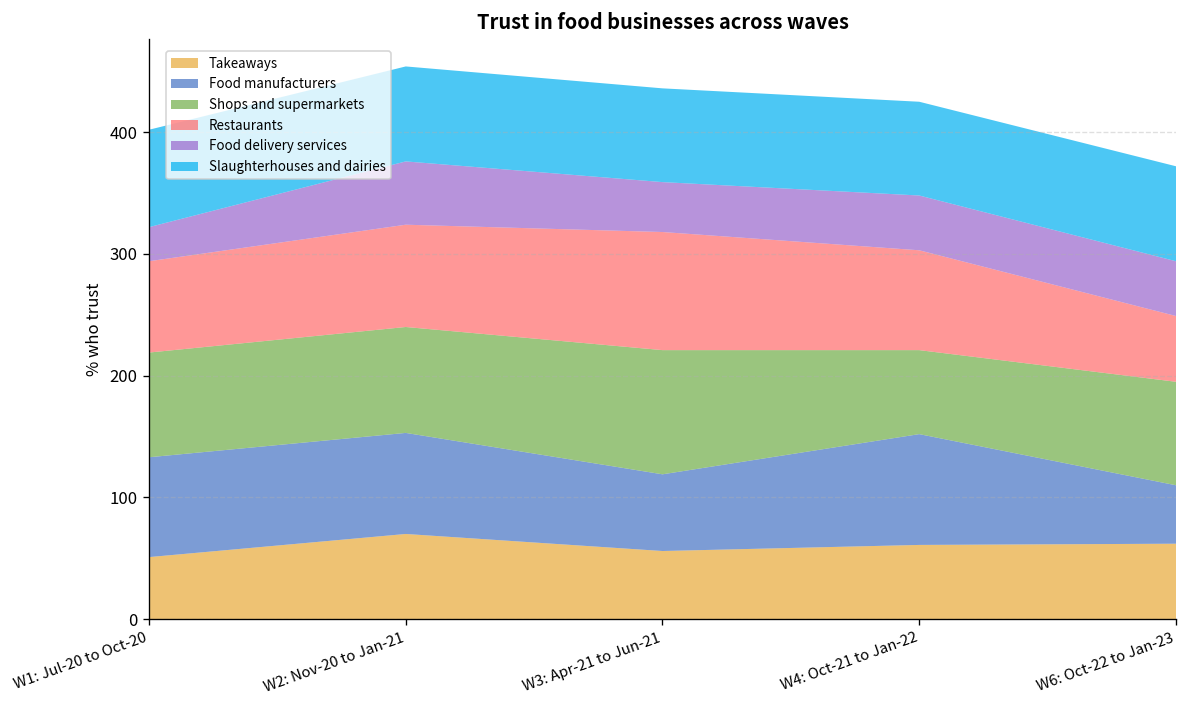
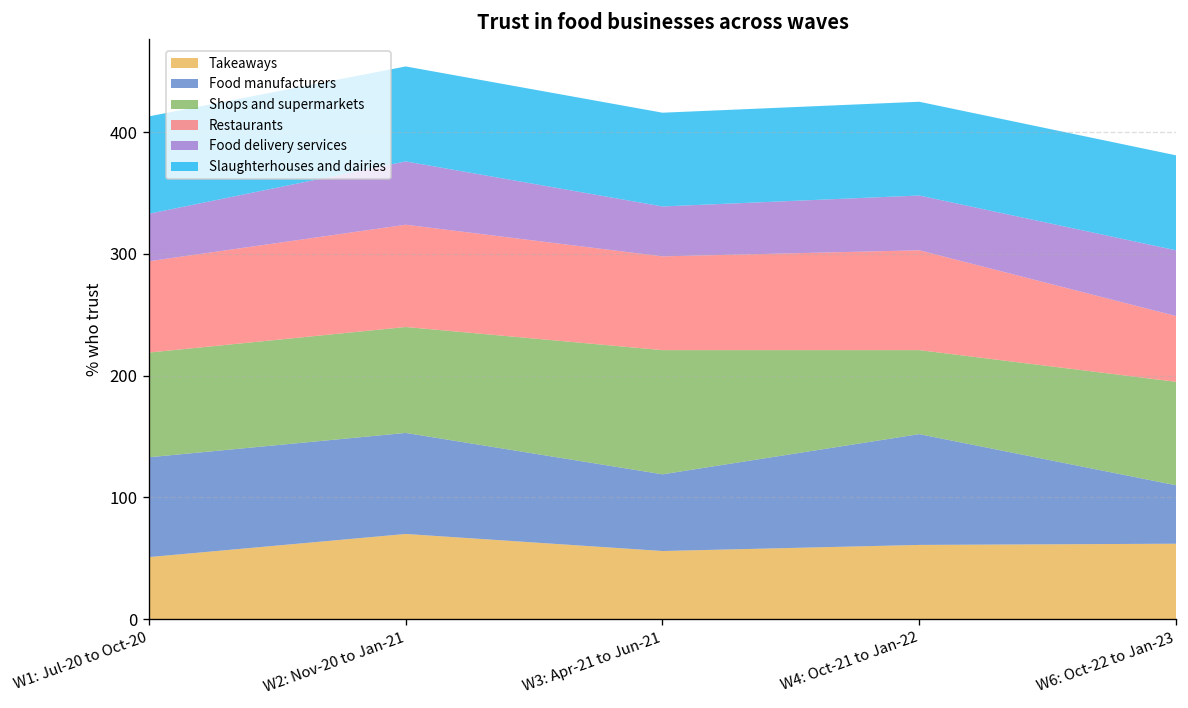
Food delivery services, W1: Jul-20 to Oct-20: 28 -> 39
Restaurants, W3: Apr-21 to Jun-21: 97 -> 77
Food delivery services, W6: Oct-22 to Jan-23: 45 -> 54
